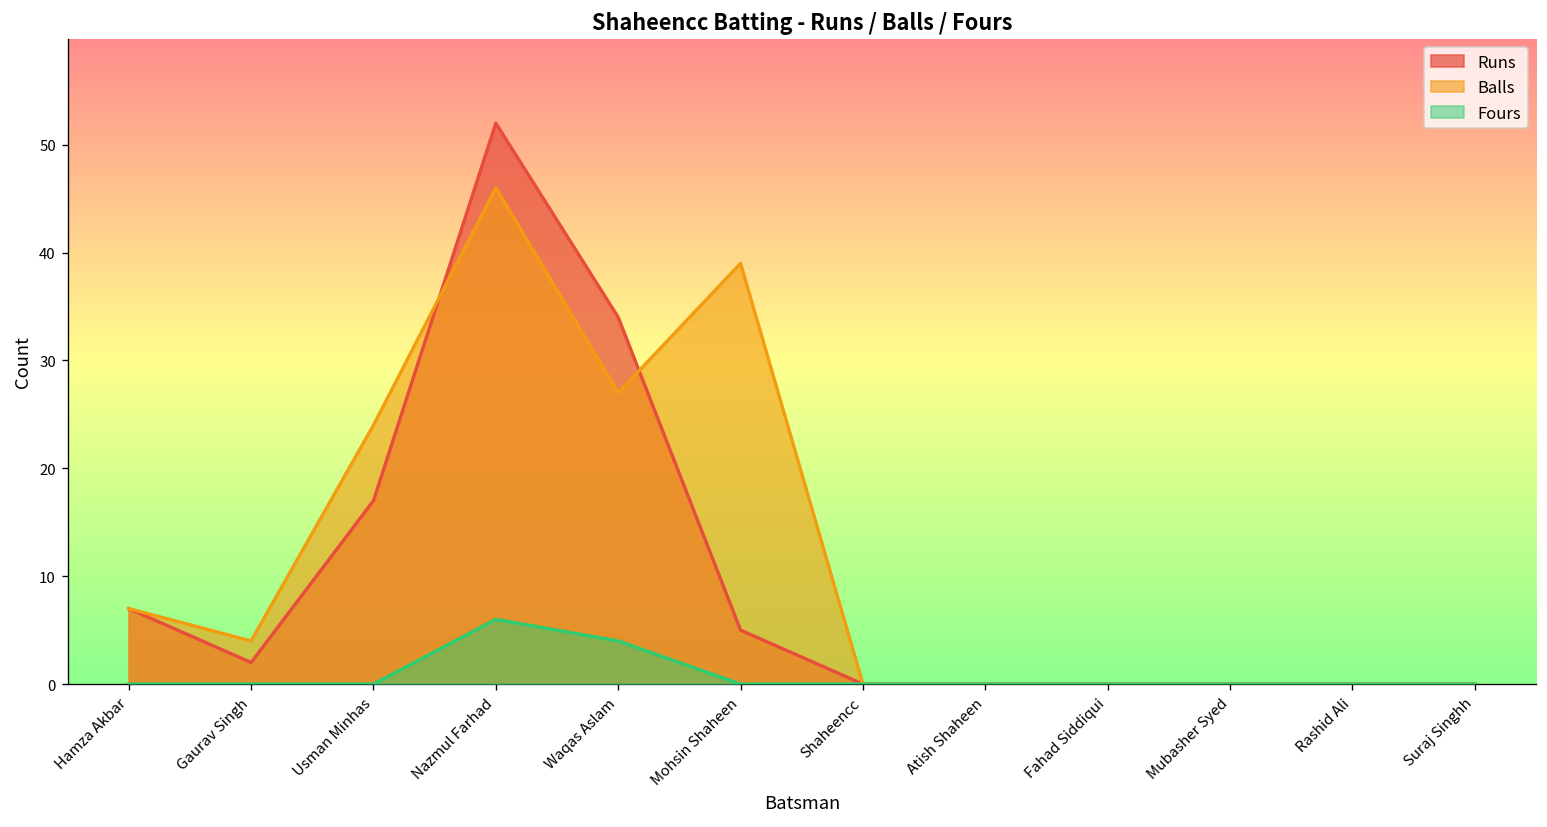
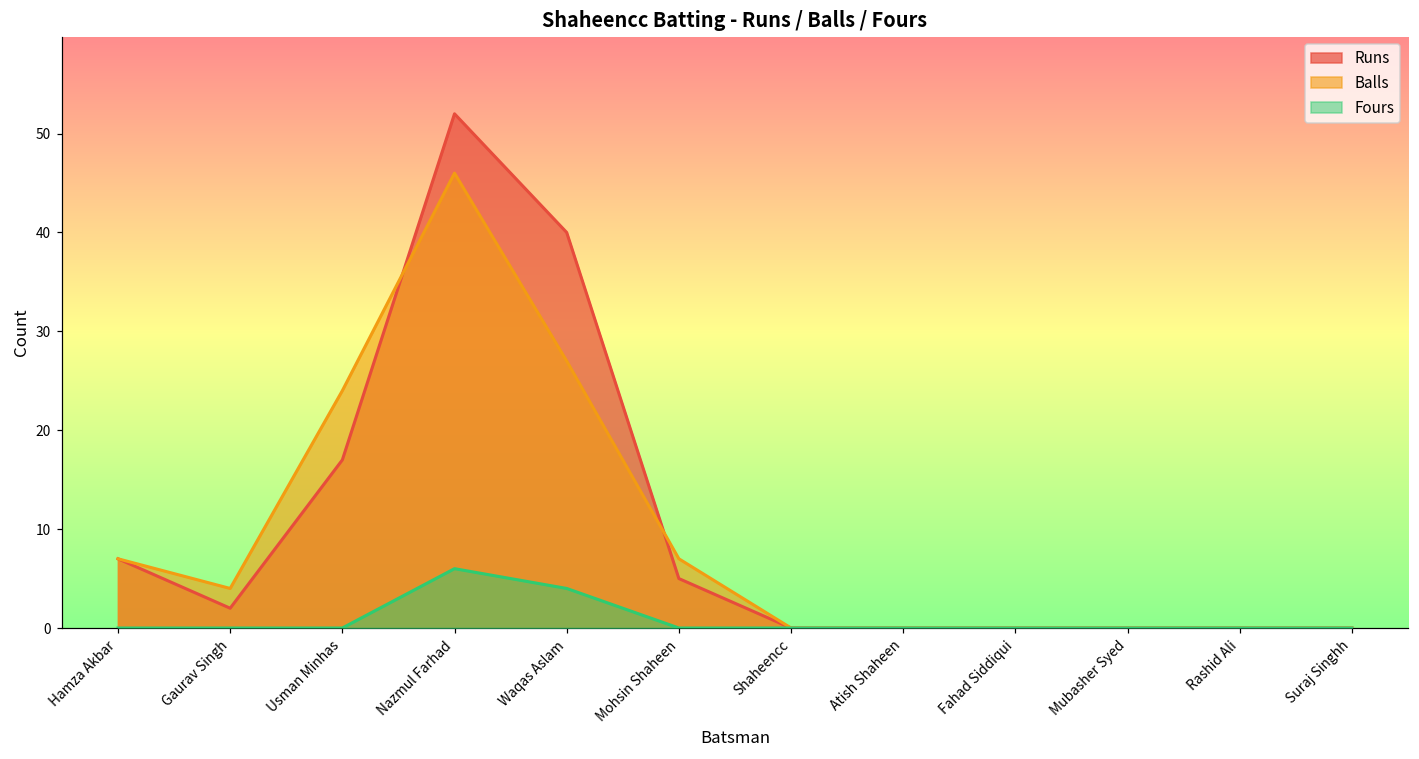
Runs, Waqas Aslam: 34 -> 40
Balls, Mohsin Shaheen: 39 -> 7
